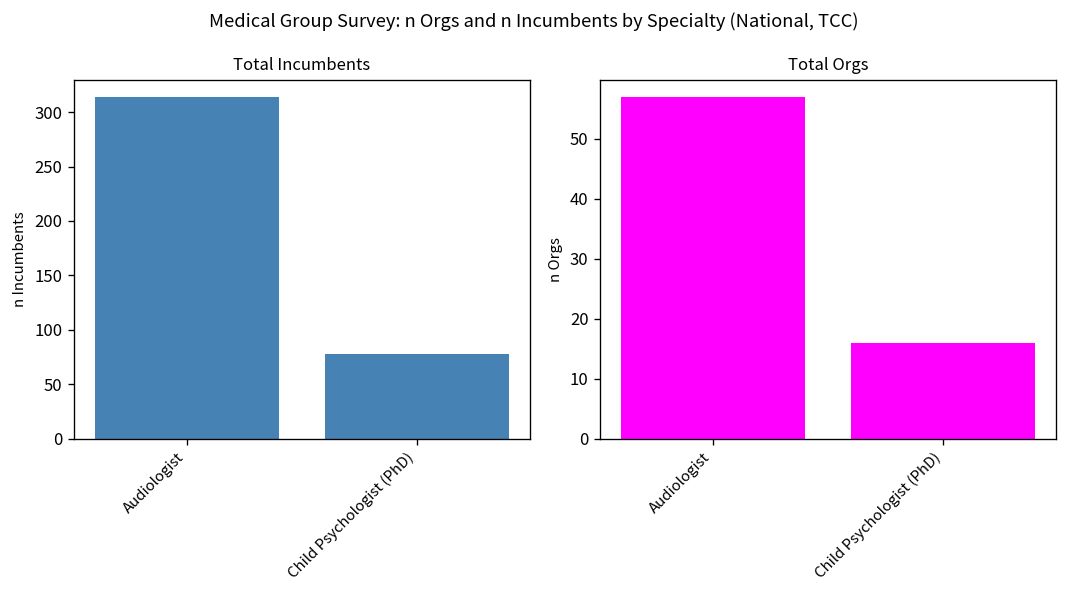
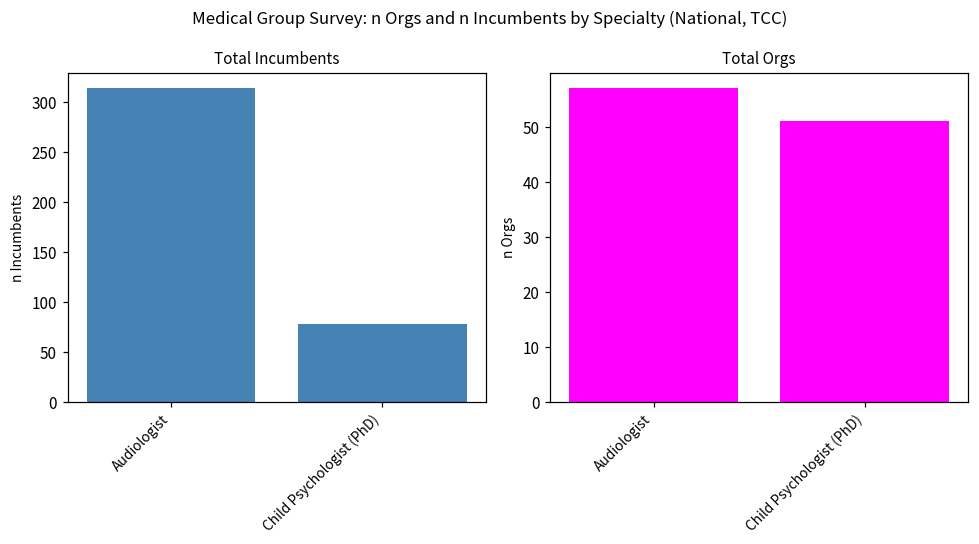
Total Orgs, Child Psychologist (PhD): 16 -> 51
